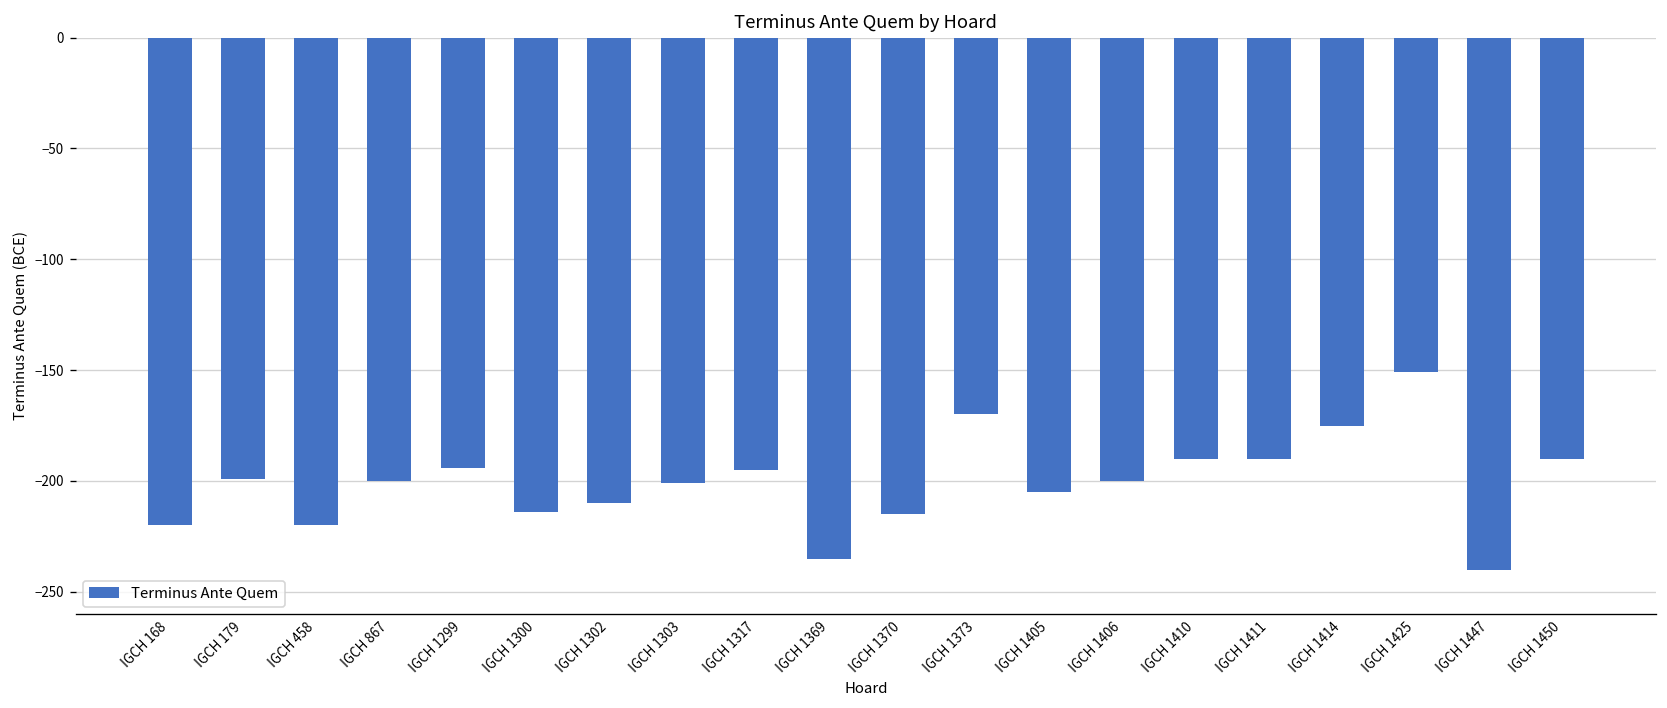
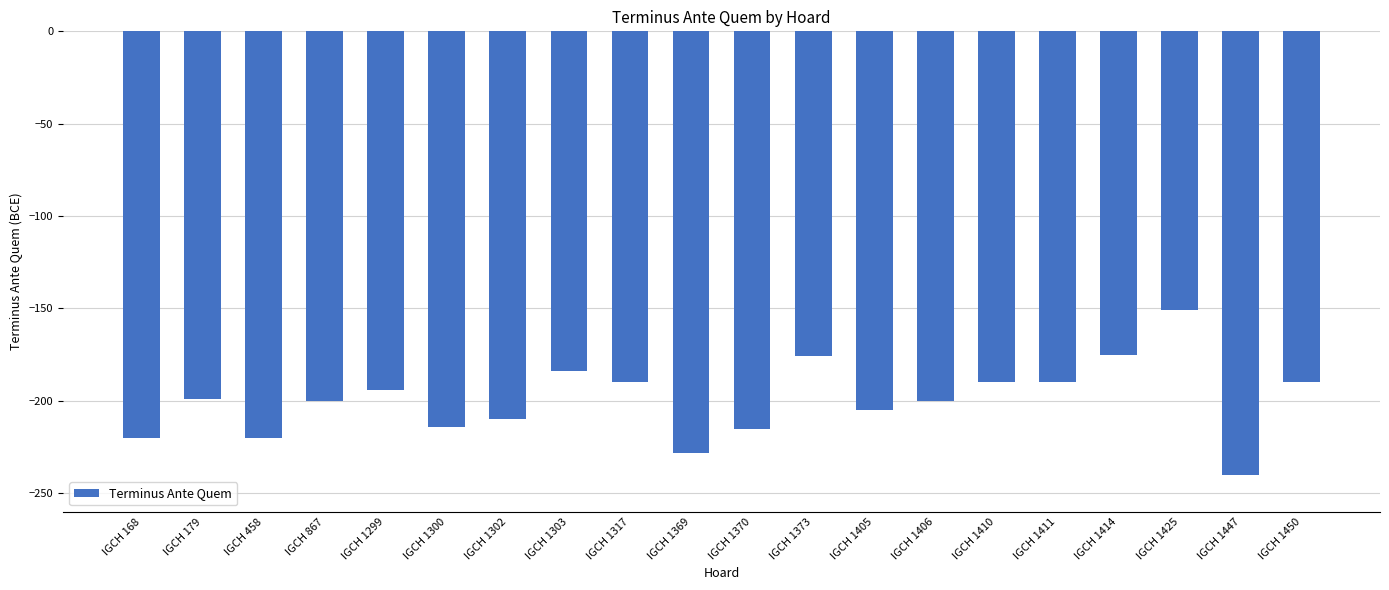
IGCH 1303: -201 -> -184
IGCH 1317: -195 -> -190
IGCH 1369: -235 -> -228
IGCH 1373: -170 -> -176
